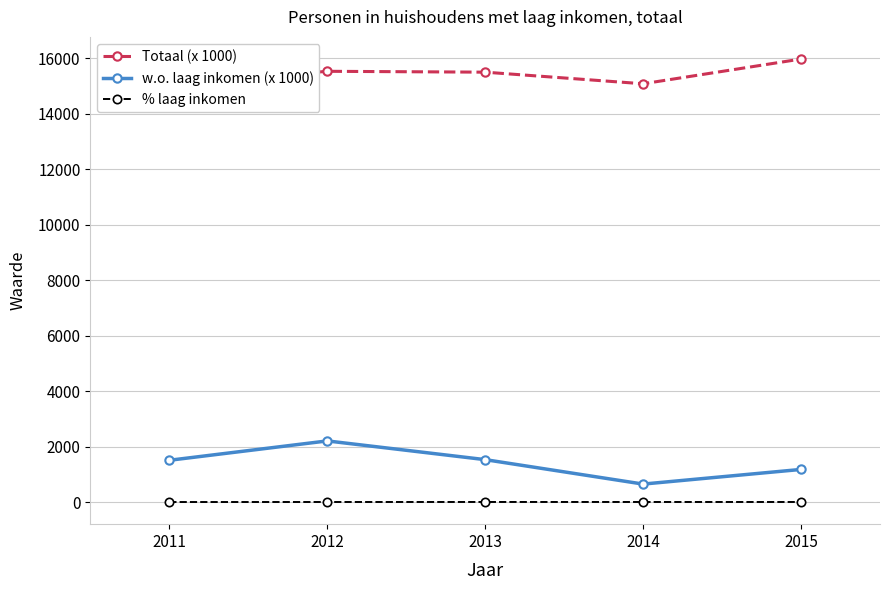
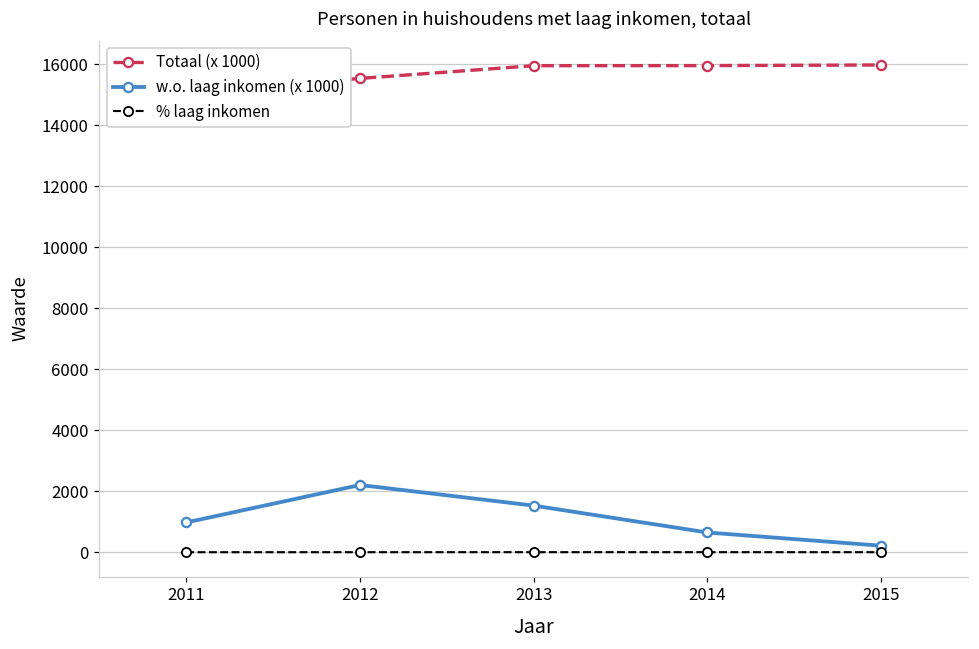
w.o. laag inkomen (x 1000), 2011: 1500 -> 1000
Totaal (x 1000), 2013: 15500 -> 15900
Totaal (x 1000), 2014: 15100 -> 15900
w.o. laag inkomen (x 1000), 2015: 1200 -> 200
